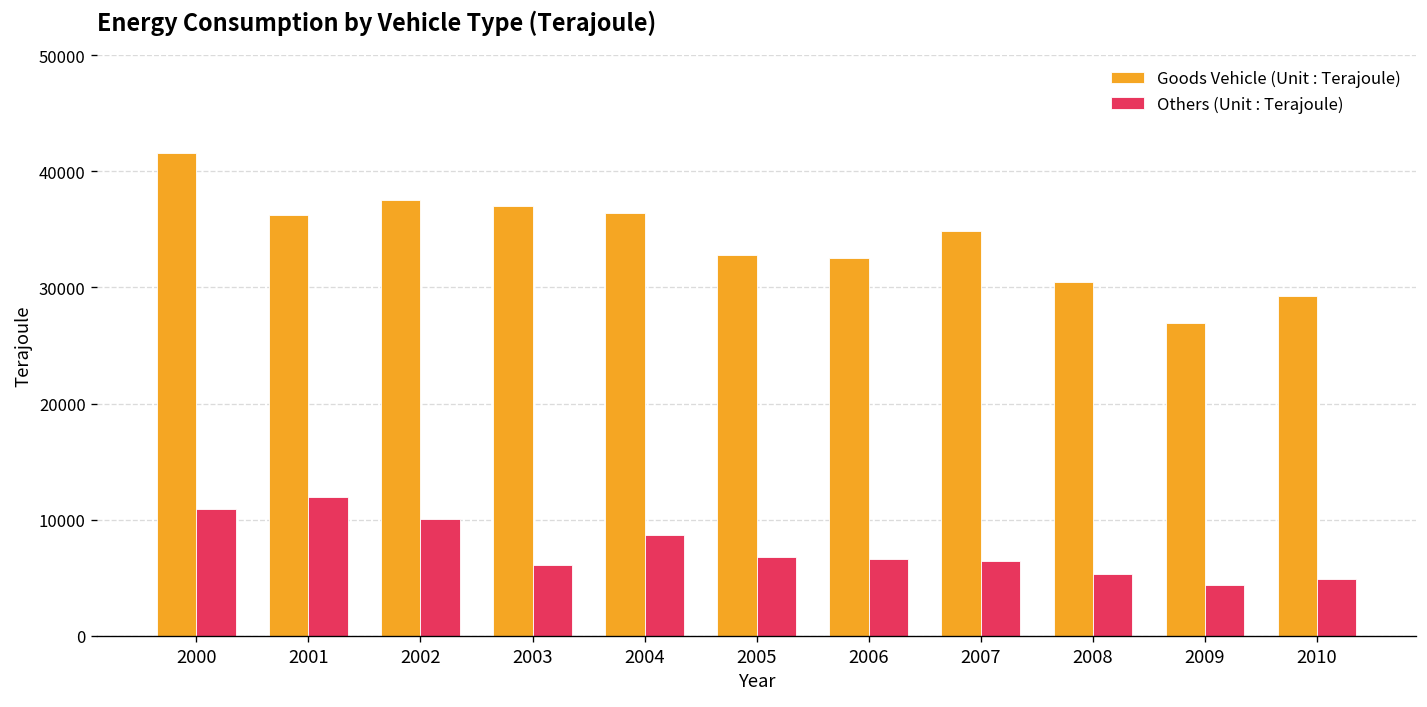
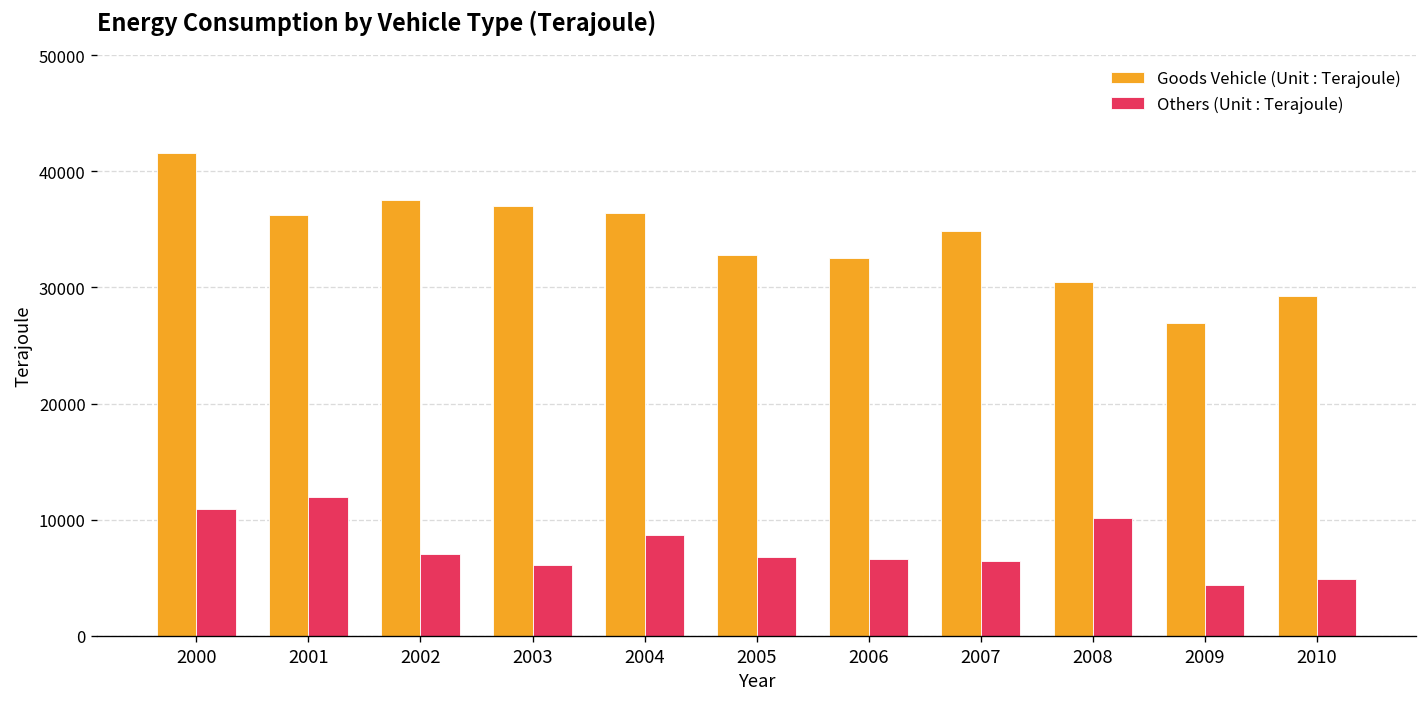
Others (Unit : Terajoule), 2002: 10000 -> 7000
Others (Unit : Terajoule), 2008: 5000 -> 10000
